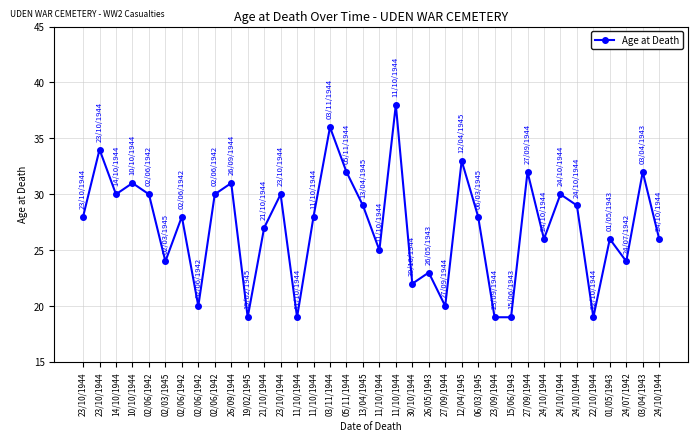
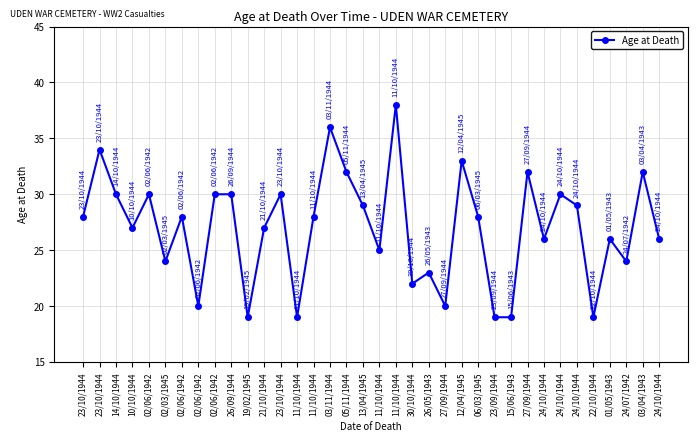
10/10/1944: 31 -> 27
26/09/1944: 31 -> 30
